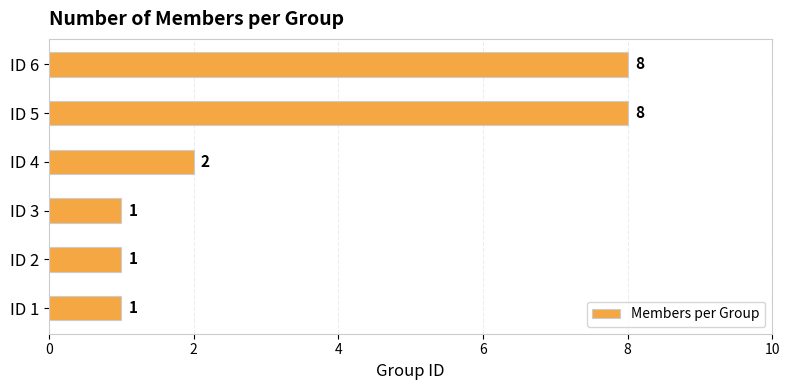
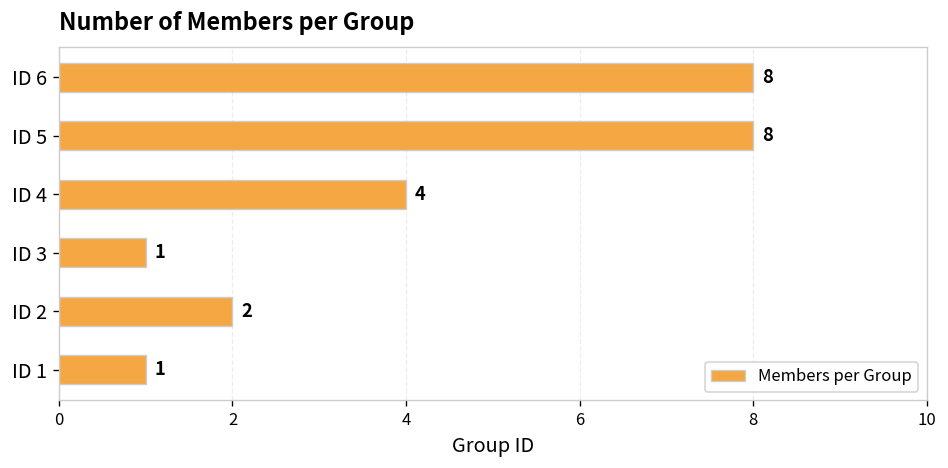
ID 4: 2 -> 4
ID 2: 1 -> 2
